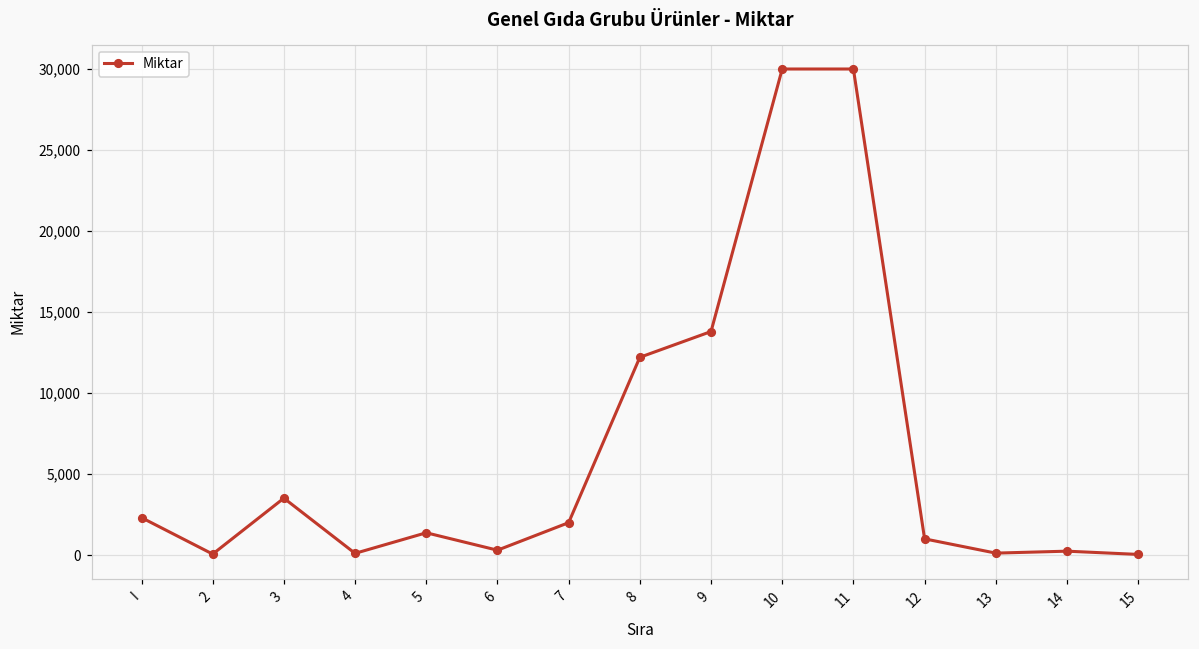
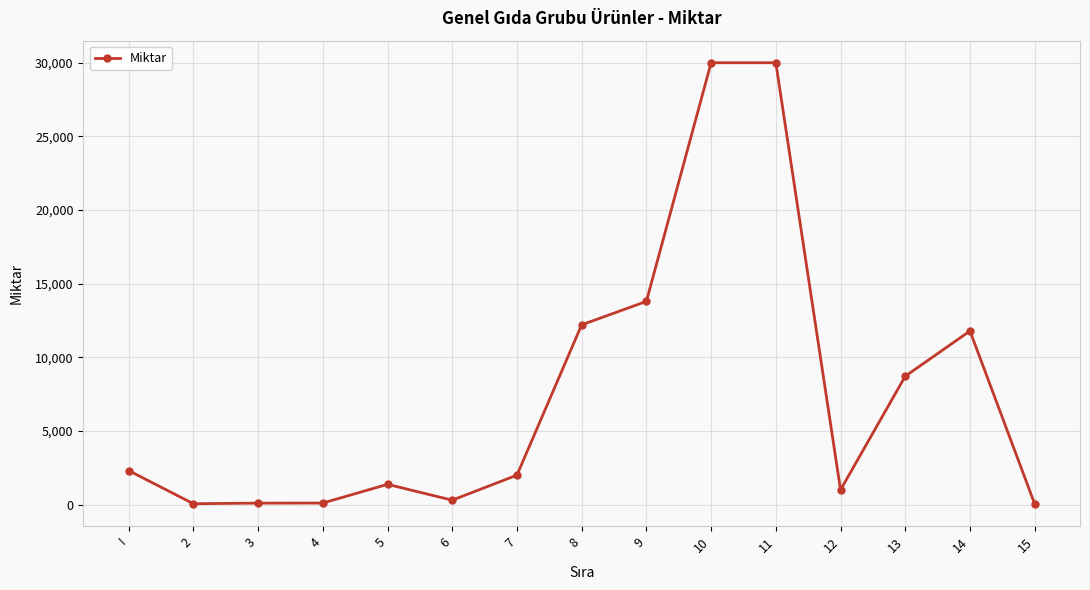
3: 3,500 -> 100
13: 100 -> 8,700
14: 200 -> 11,800
